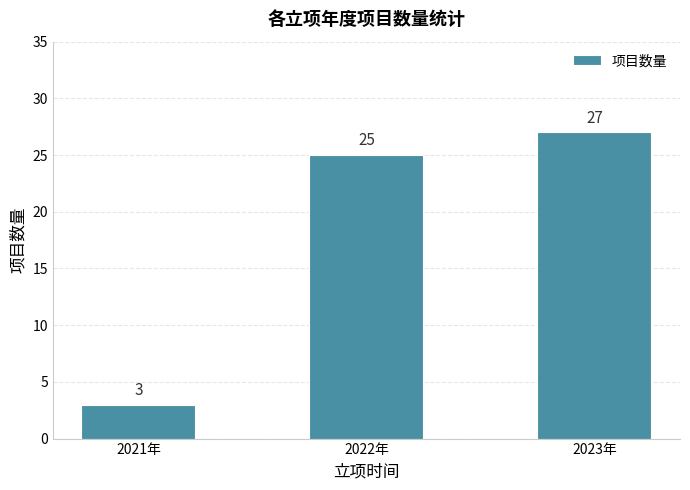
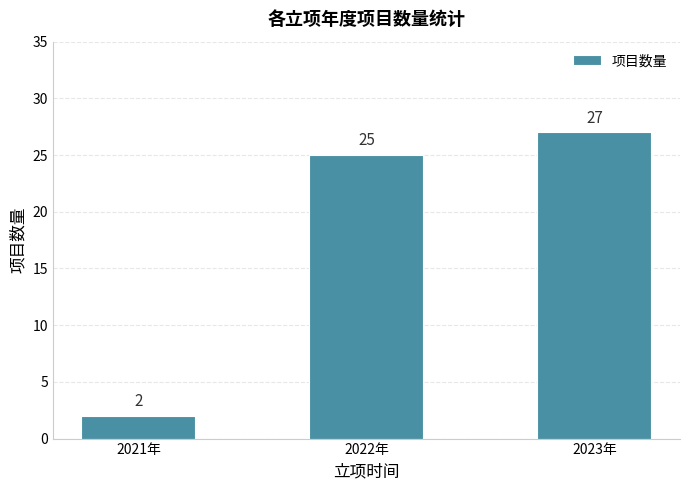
2021年: 3 -> 2
